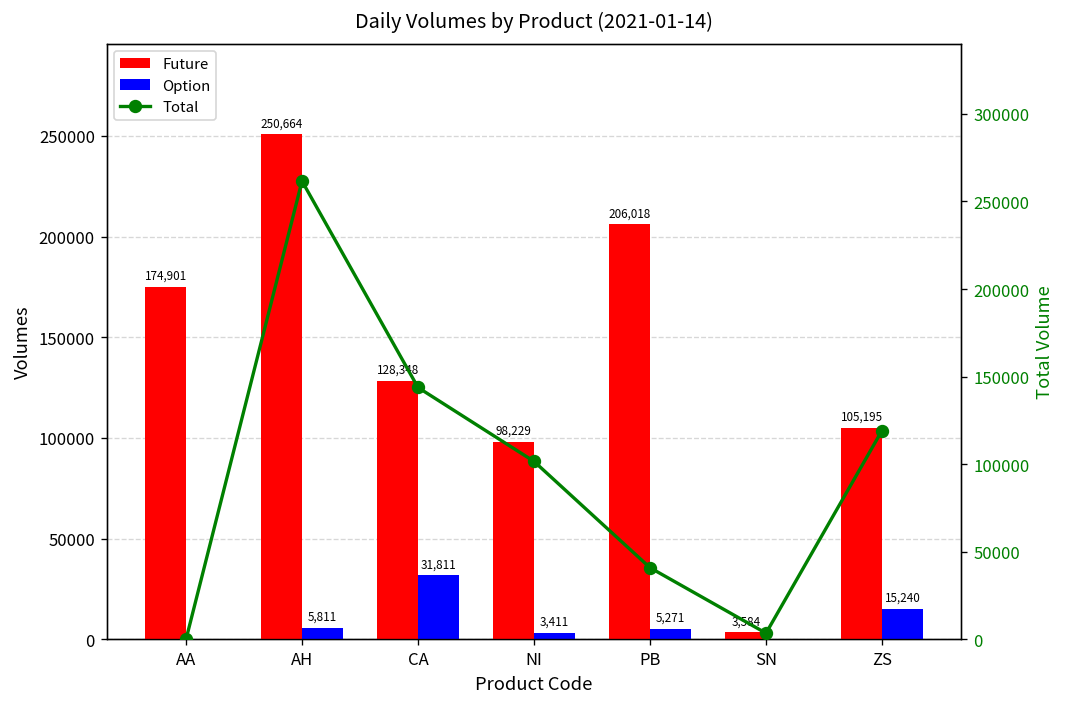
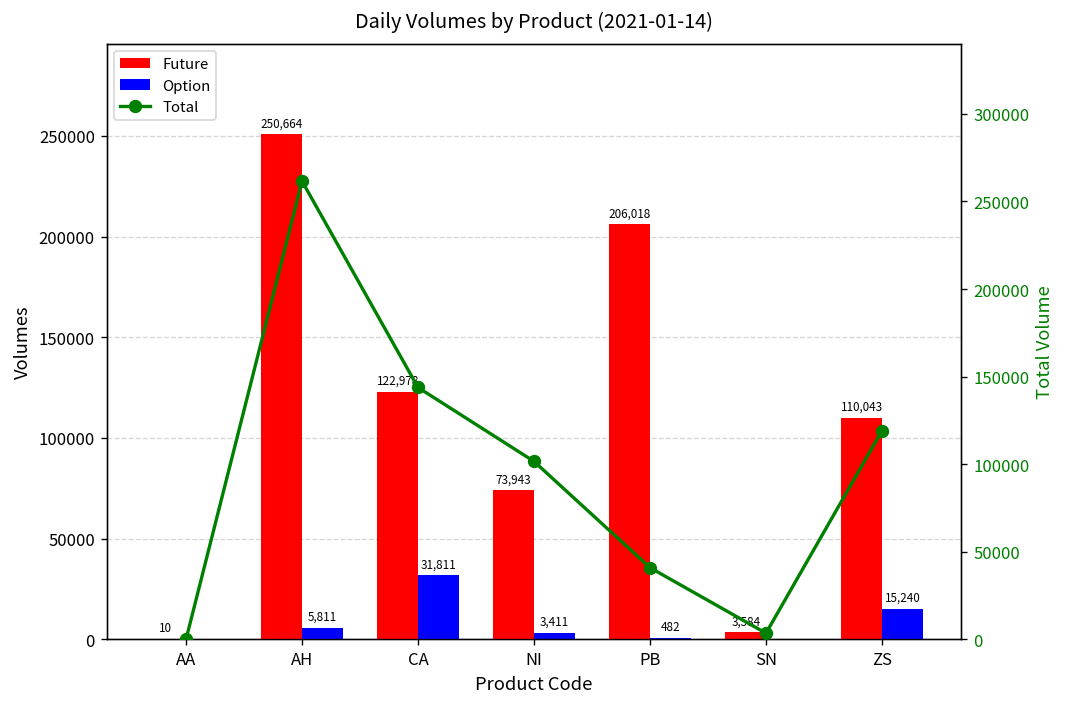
Future, AA: 174,901 -> 10
Future, CA: 128,348 -> 122,978
Future, NI: 98,229 -> 73,943
Option, PB: 5,271 -> 482
Future, ZS: 105,195 -> 110,043
